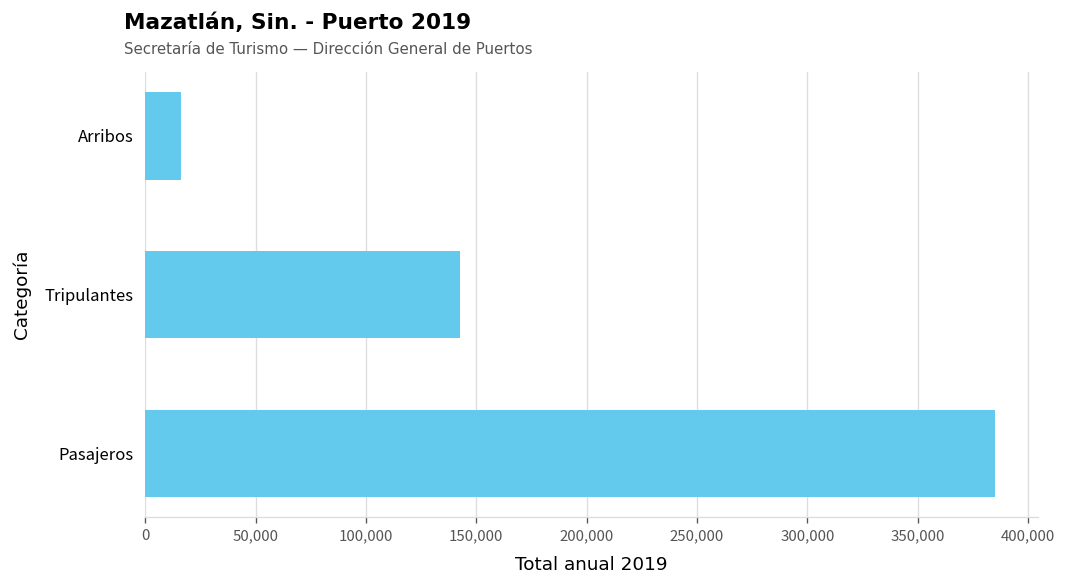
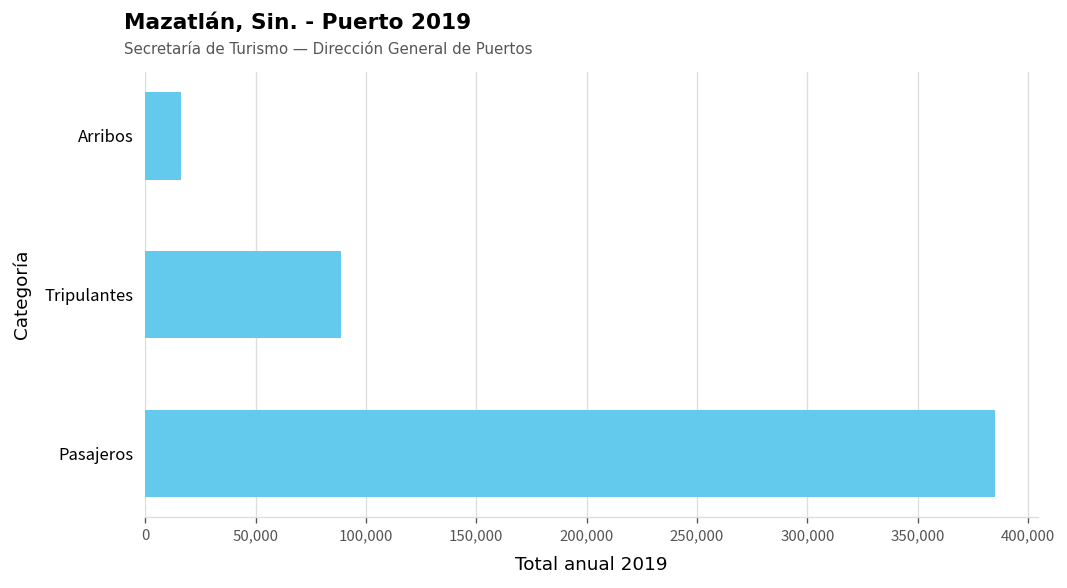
Tripulantes: 143,000 -> 89,000
